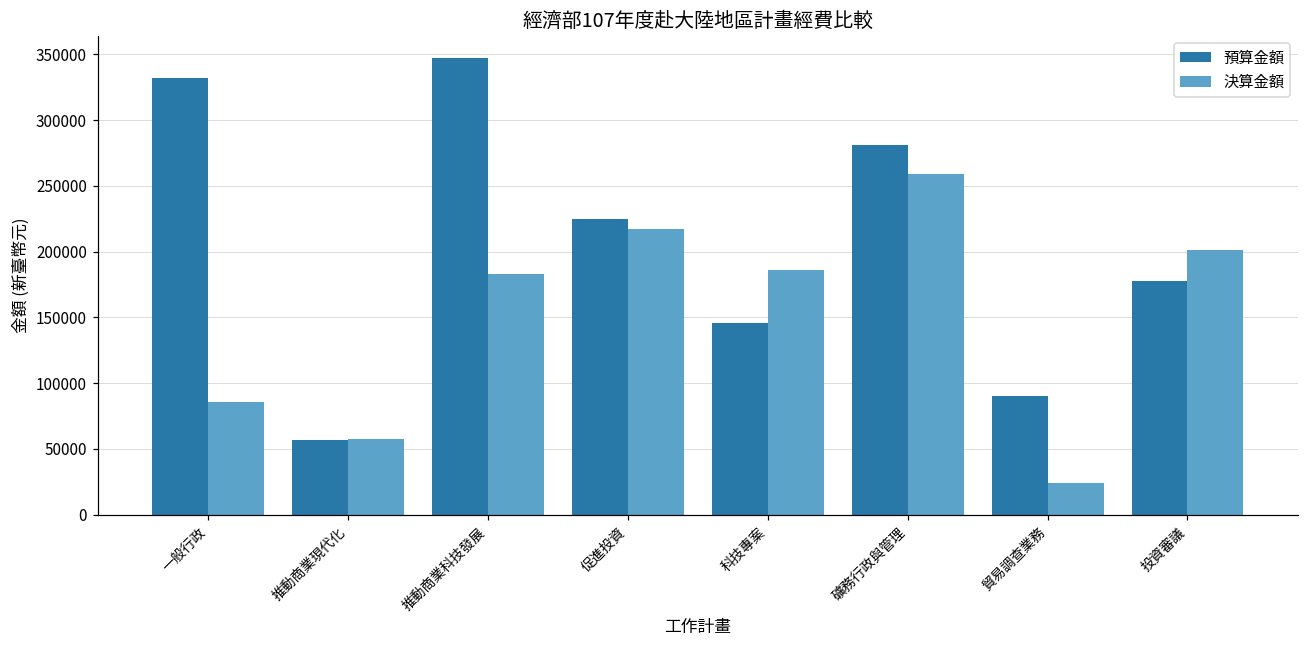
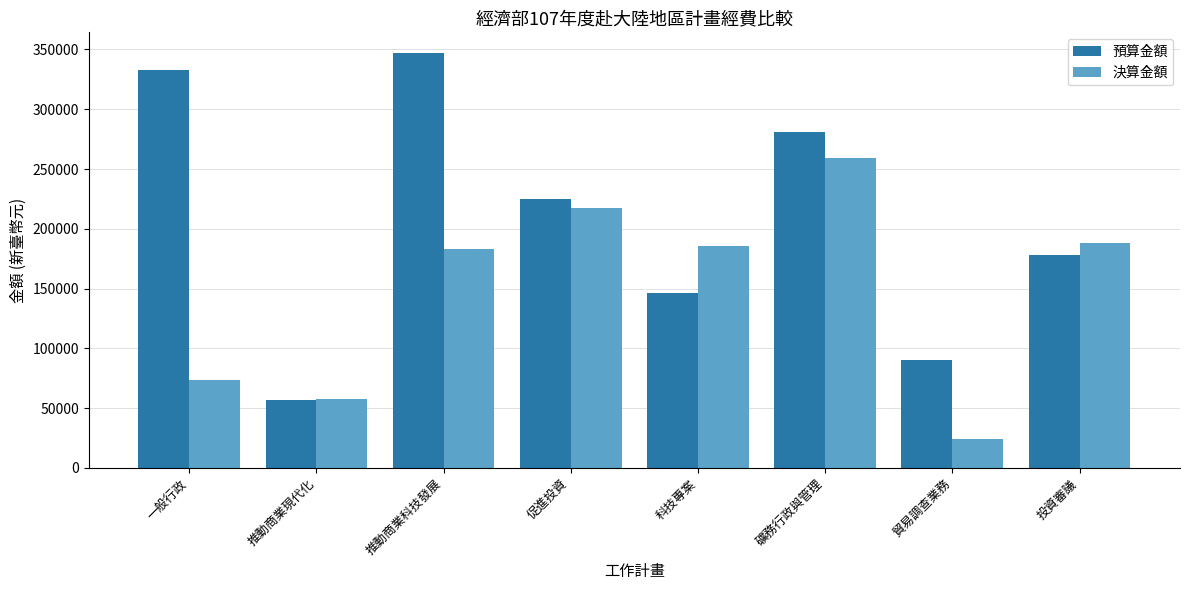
決算金額, 一般行政: 86000 -> 74000
決算金額, 投資審議: 201000 -> 188000
